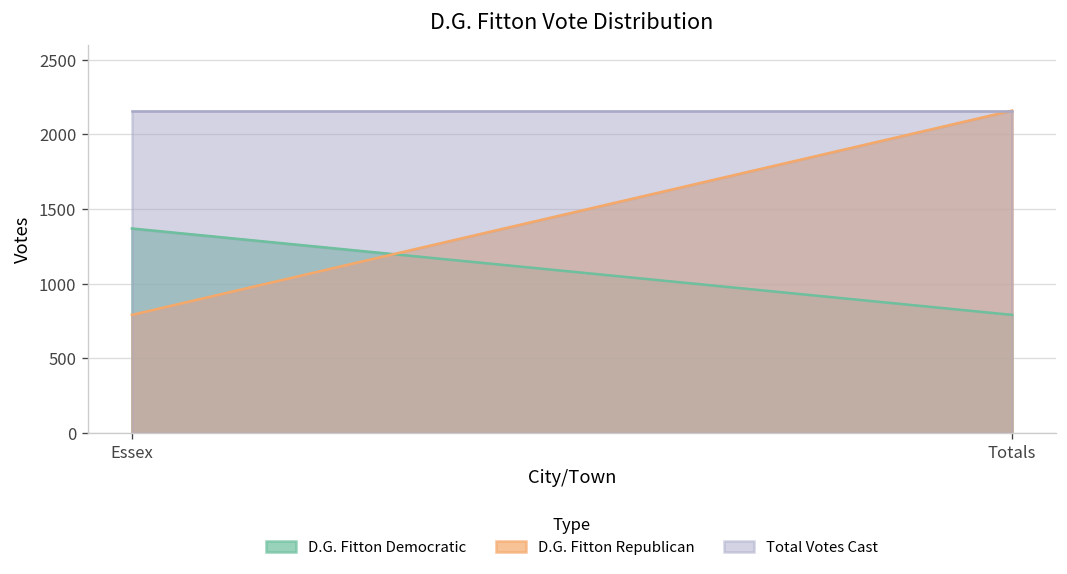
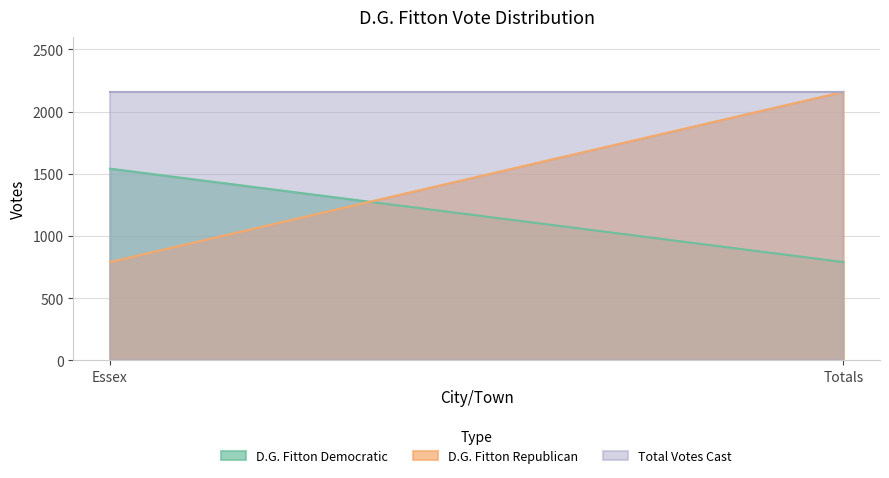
D.G. Fitton Democratic, Essex: 1370 -> 1540
